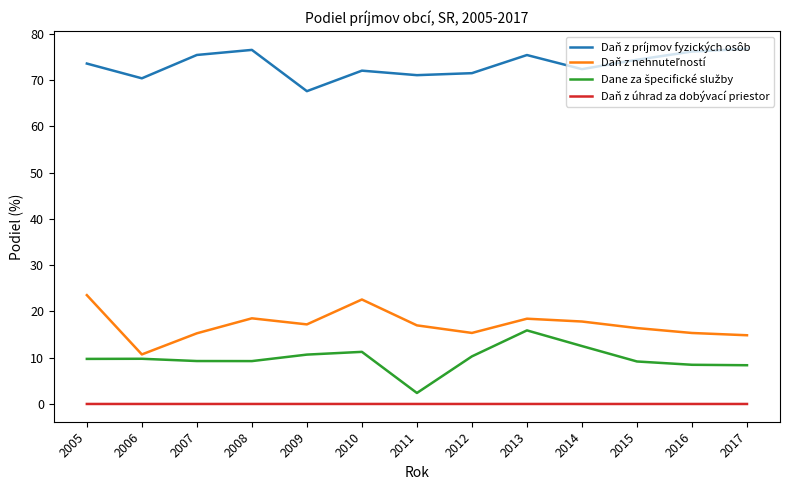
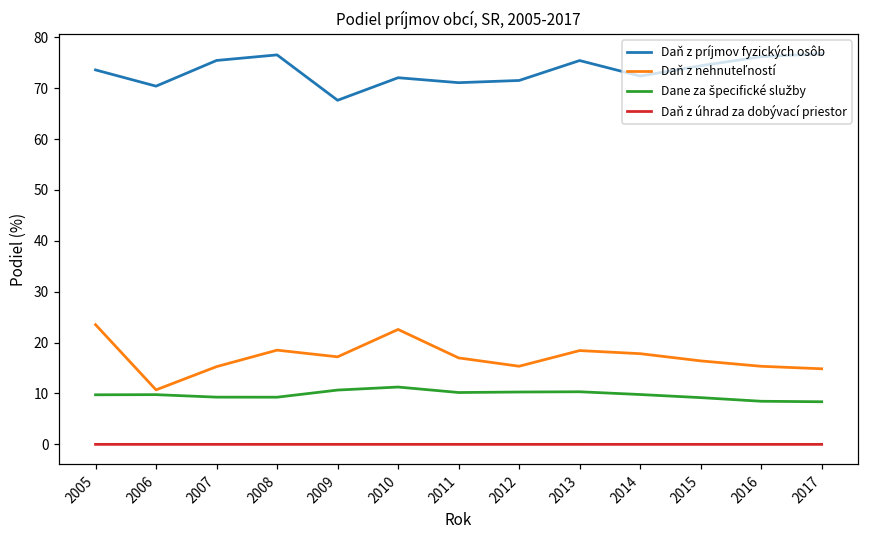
Dane za špecifické služby, 2011: 2 -> 10
Dane za špecifické služby, 2013: 16 -> 10
Dane za špecifické služby, 2014: 13 -> 10
